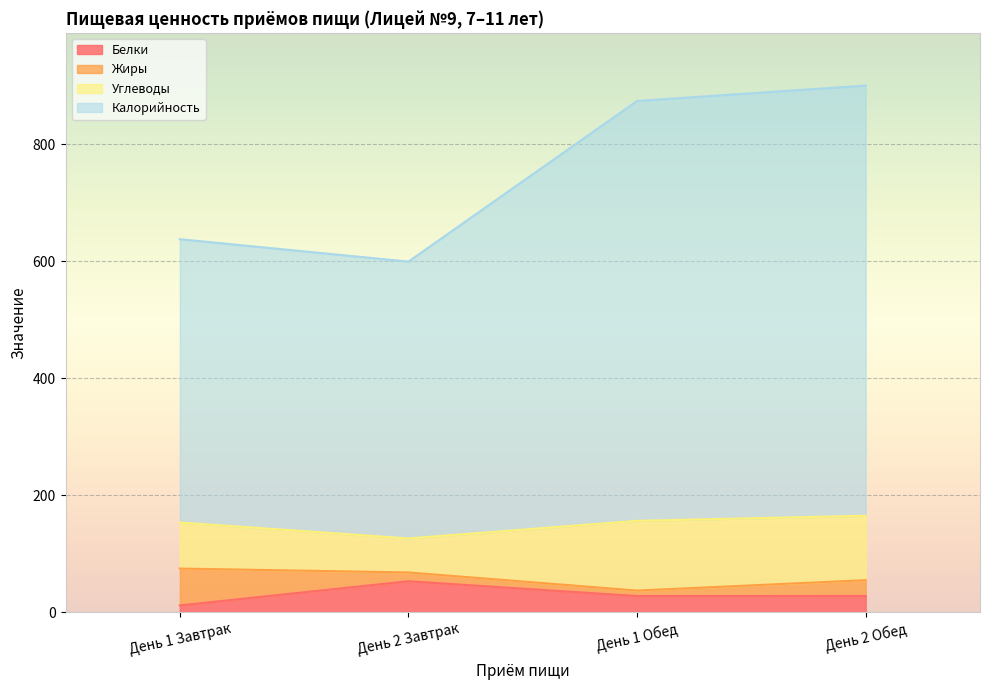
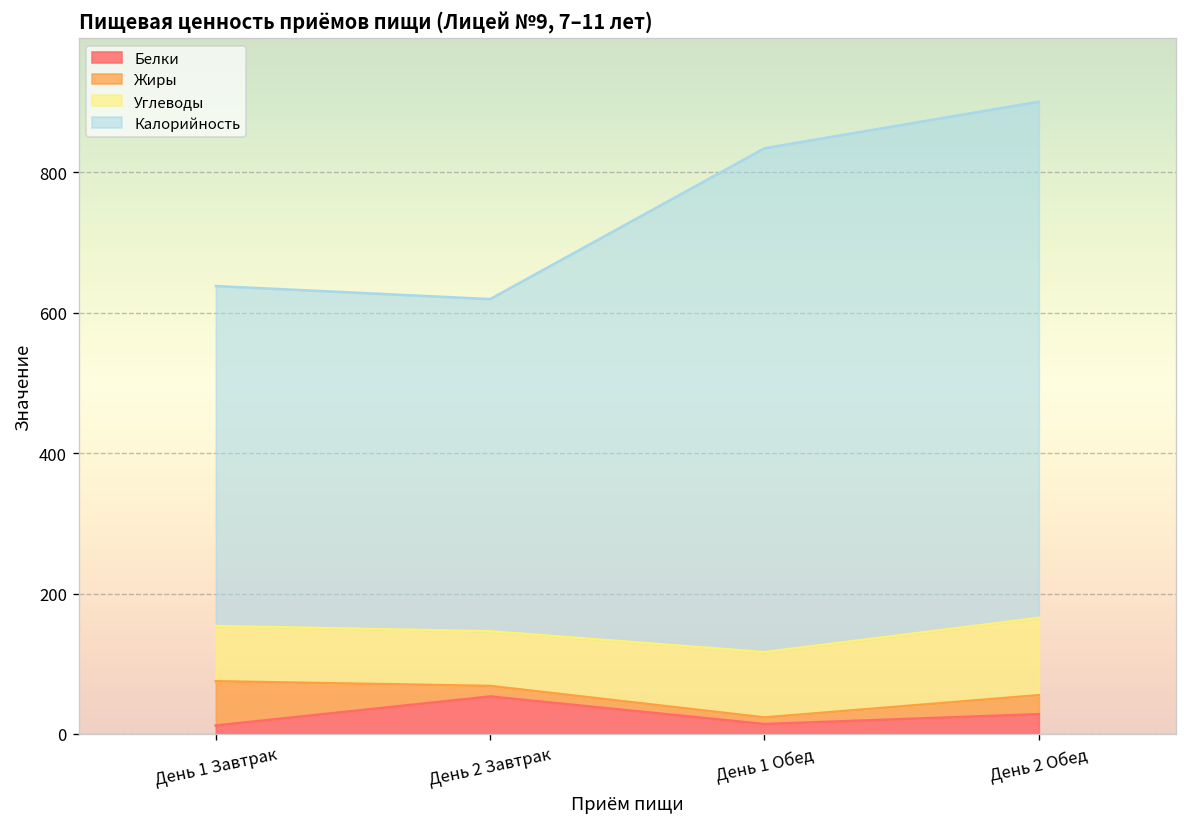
Углеводы, День 2 Завтрак: 60 -> 80
Белки, День 1 Обед: 30 -> 10
Углеводы, День 1 Обед: 120 -> 90
